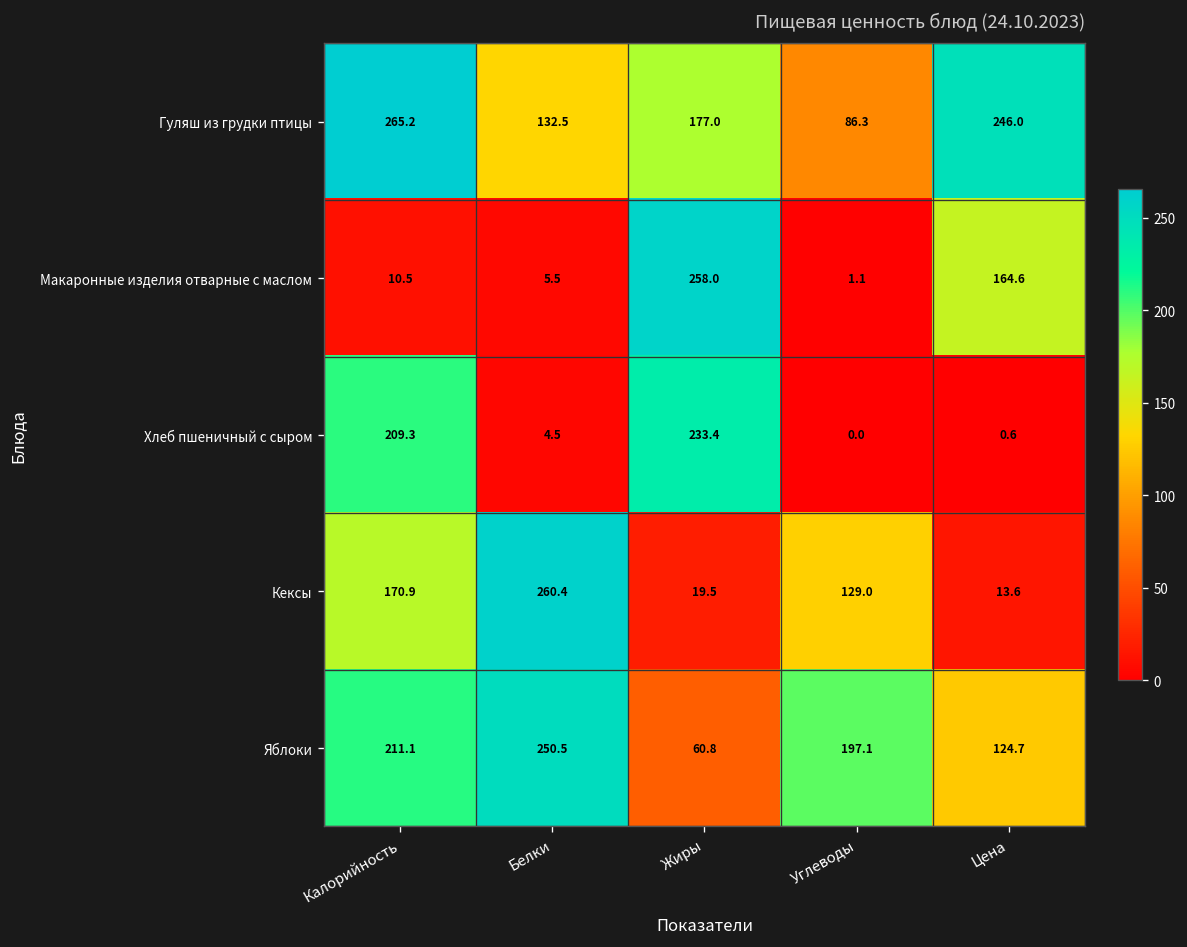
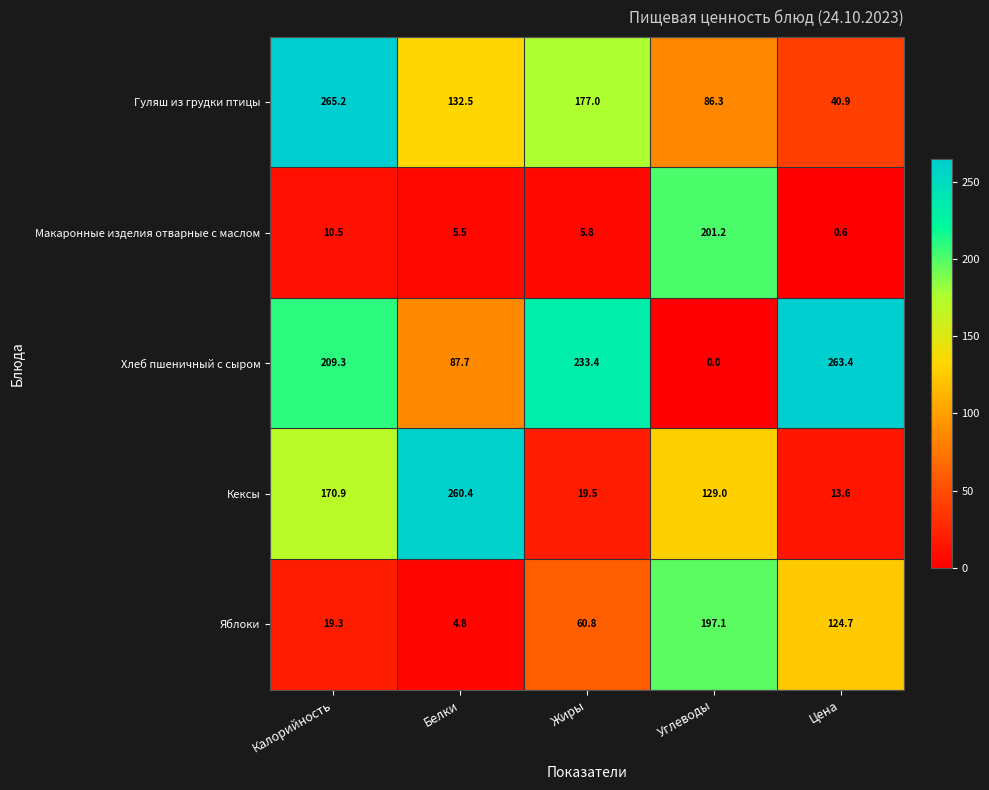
Гуляш из грудки птицы, Цена: 246.0 -> 40.9
Макаронные изделия отварные с маслом, Жиры: 258.0 -> 5.8
Макаронные изделия отварные с маслом, Углеводы: 1.1 -> 201.2
Макаронные изделия отварные с маслом, Цена: 164.6 -> 0.6
Хлеб пшеничный с сыром, Белки: 4.5 -> 87.7
Хлеб пшеничный с сыром, Цена: 0.6 -> 263.4
Яблоки, Калорийность: 211.1 -> 19.3
Яблоки, Белки: 250.5 -> 4.8
